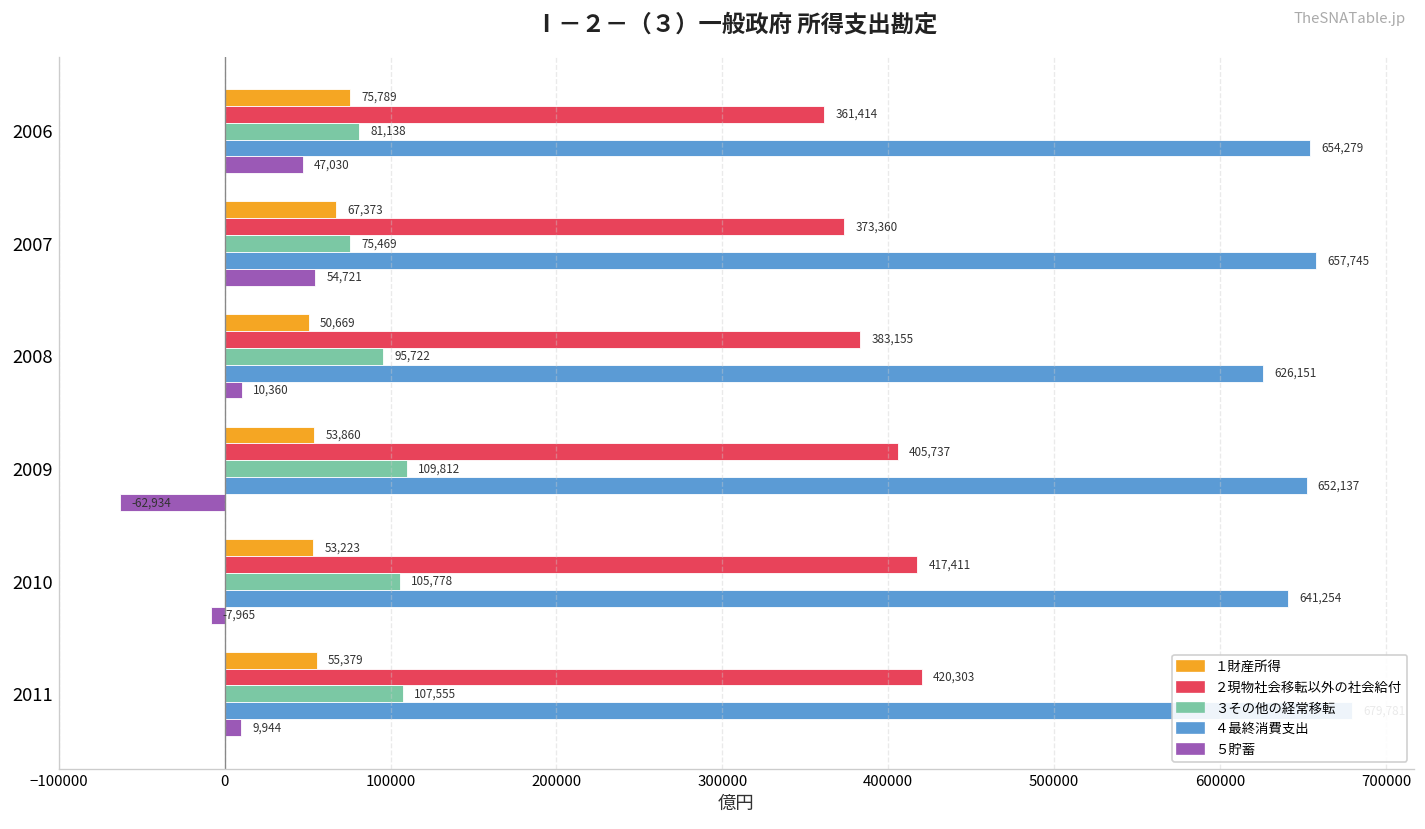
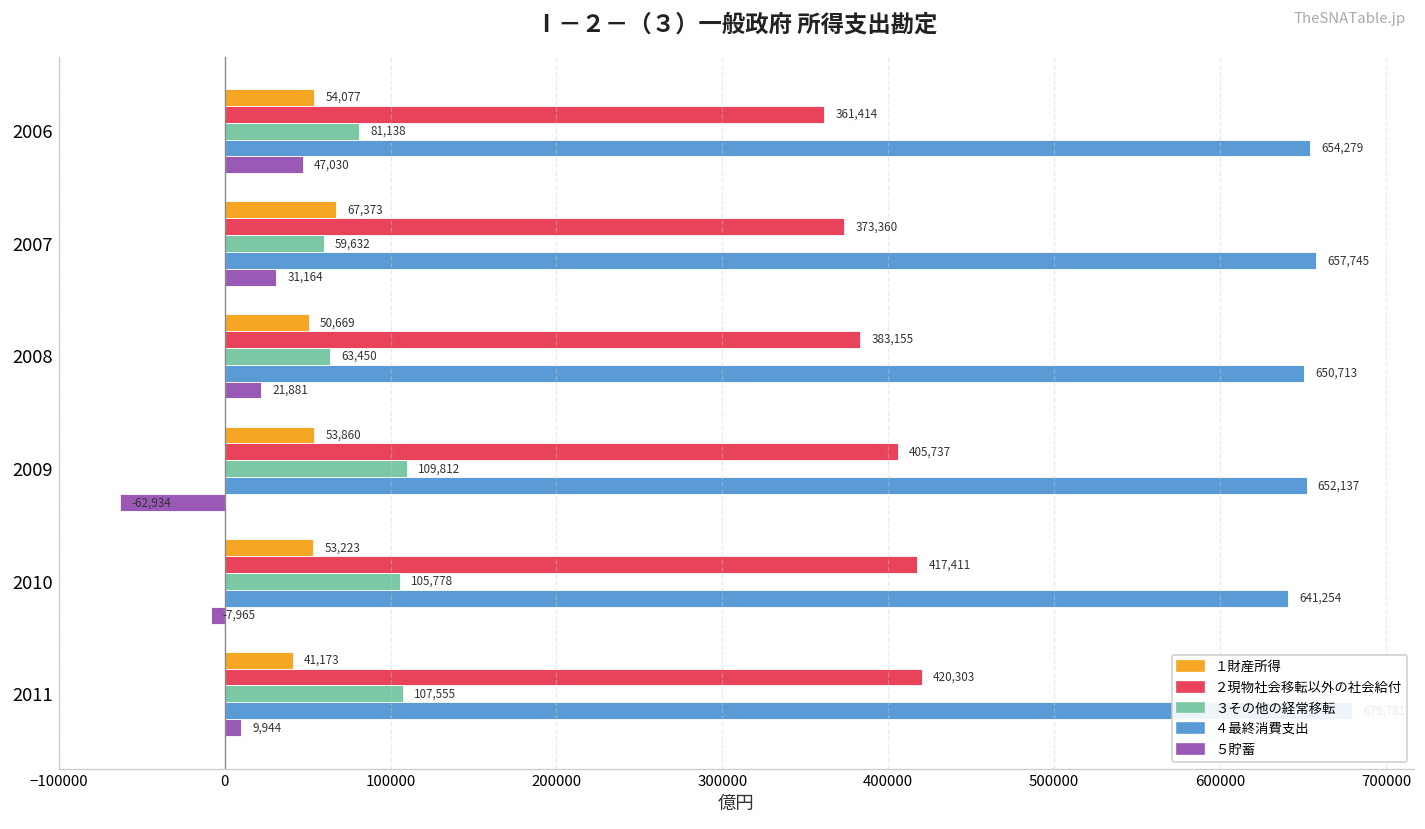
１財産所得, 2006: 75,789 -> 54,077
３その他の経常移転, 2007: 75,469 -> 59,632
５貯蓄, 2007: 54,721 -> 31,164
３その他の経常移転, 2008: 95,722 -> 63,450
４最終消費支出, 2008: 626,151 -> 650,713
５貯蓄, 2008: 10,360 -> 21,881
１財産所得, 2011: 55,379 -> 41,173
